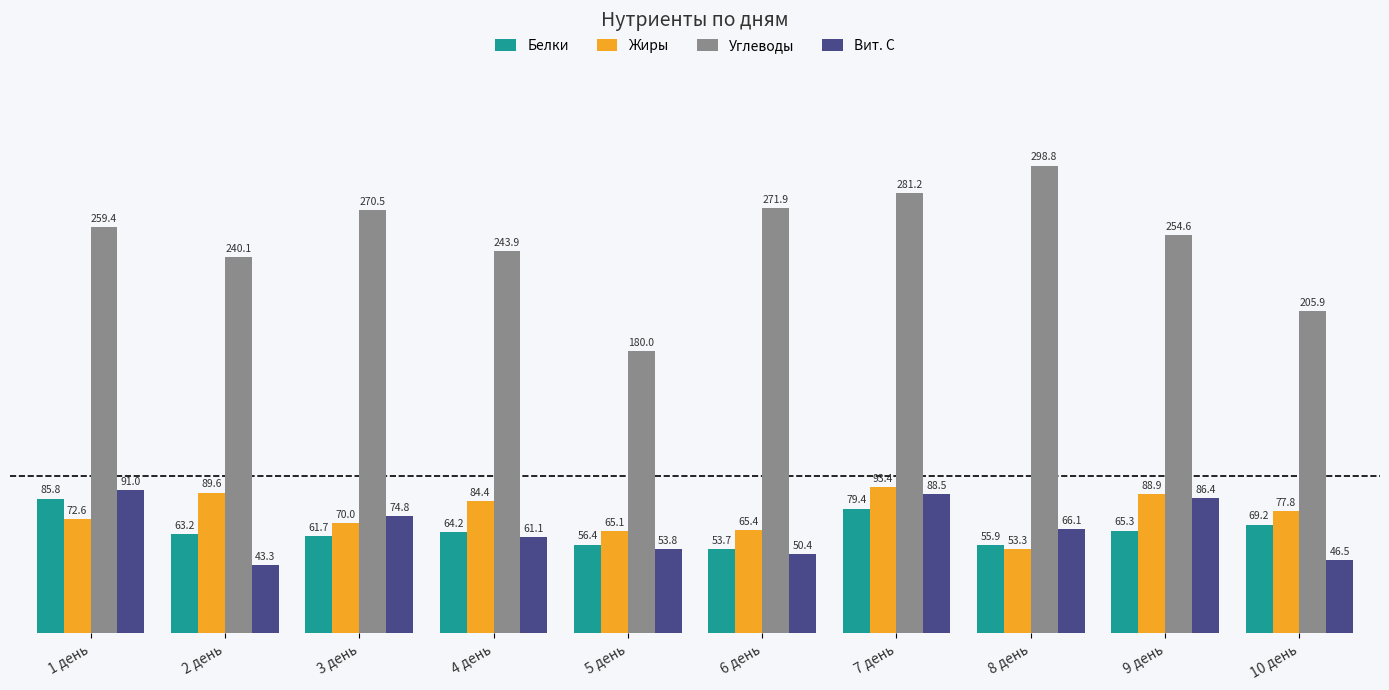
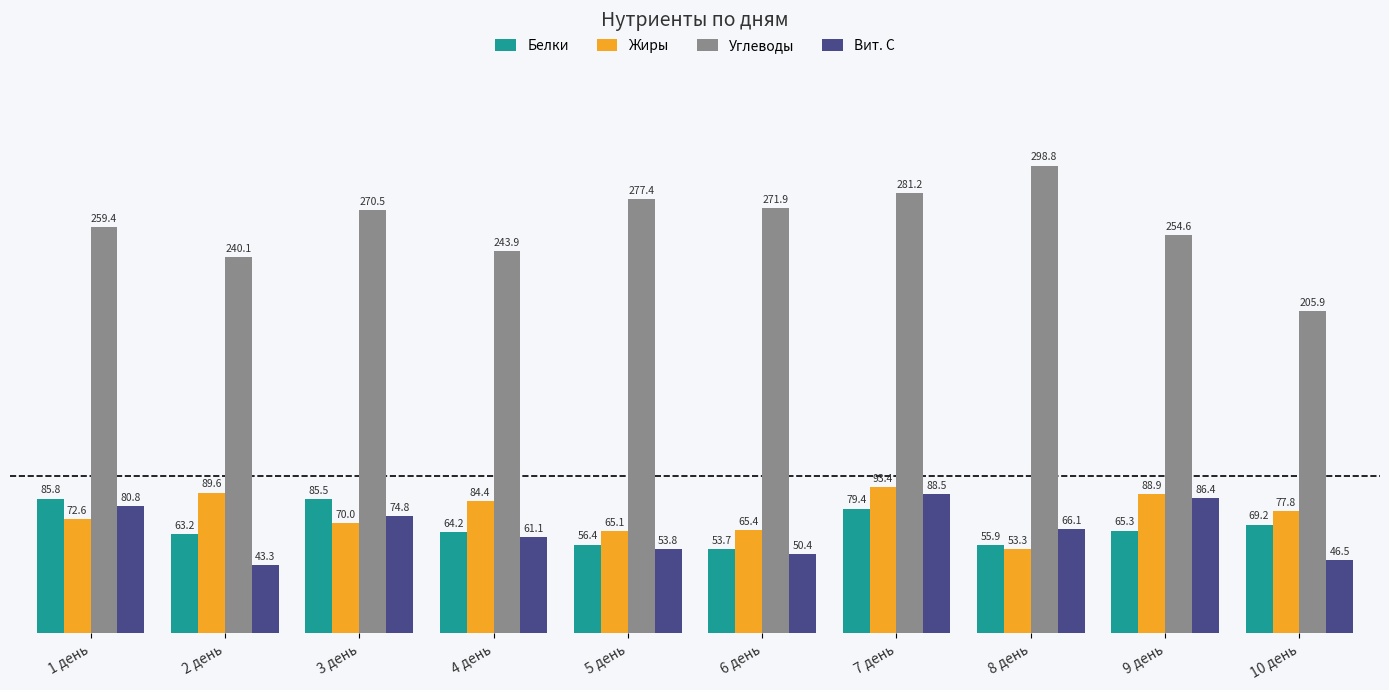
Вит. С, 1 день: 91.0 -> 80.8
Белки, 3 день: 61.7 -> 85.5
Углеводы, 5 день: 180.0 -> 277.4
